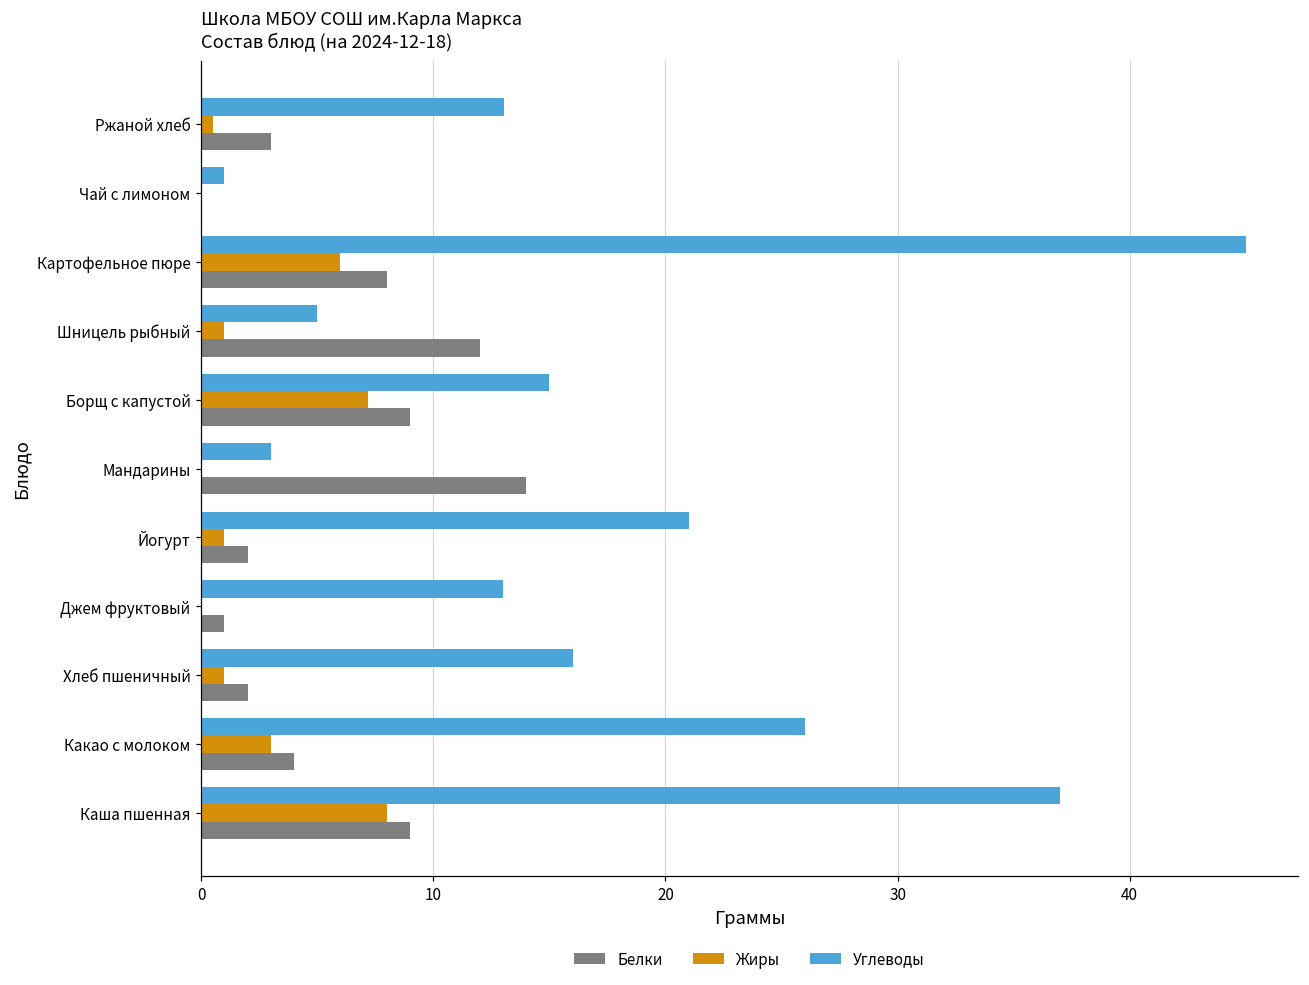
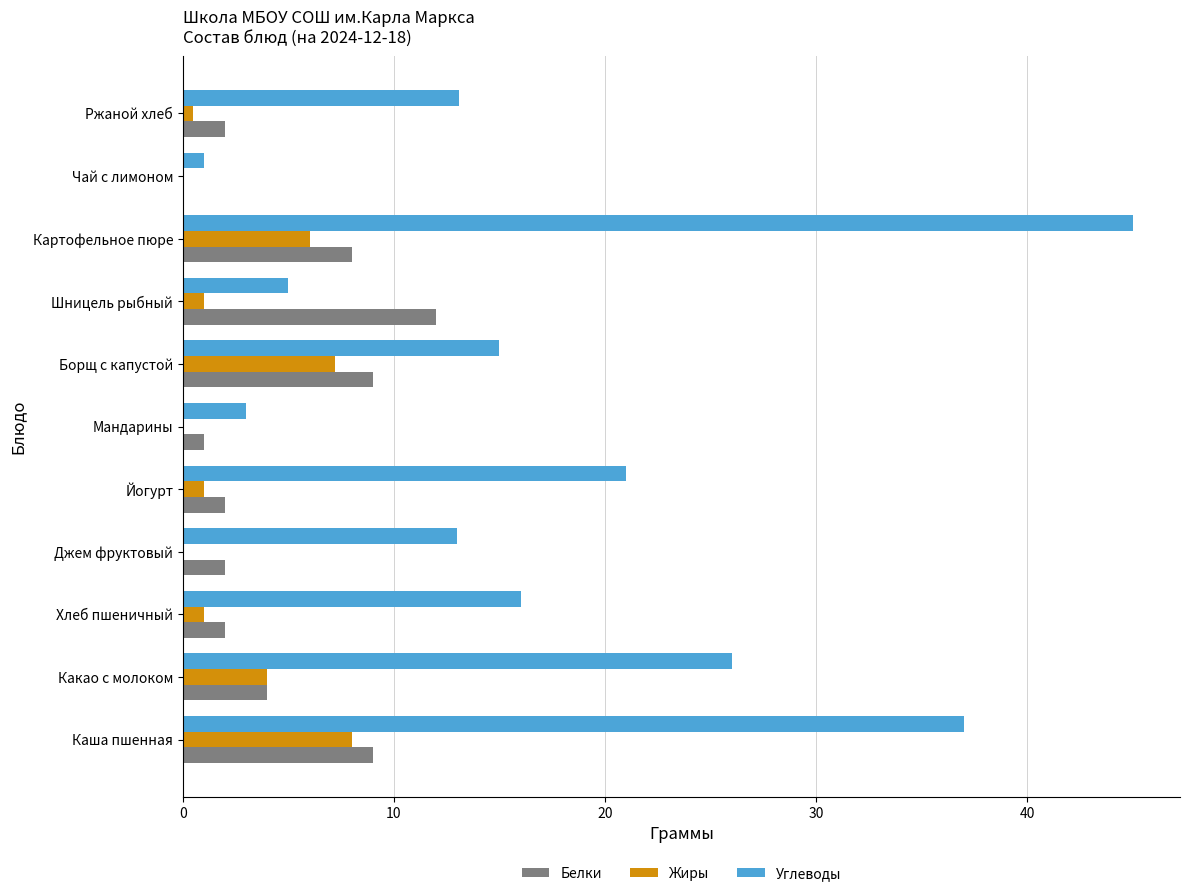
Белки, Ржаной хлеб: 3 -> 2
Белки, Мандарины: 14 -> 1
Белки, Джем фруктовый: 1 -> 2
Жиры, Какао с молоком: 3 -> 4
